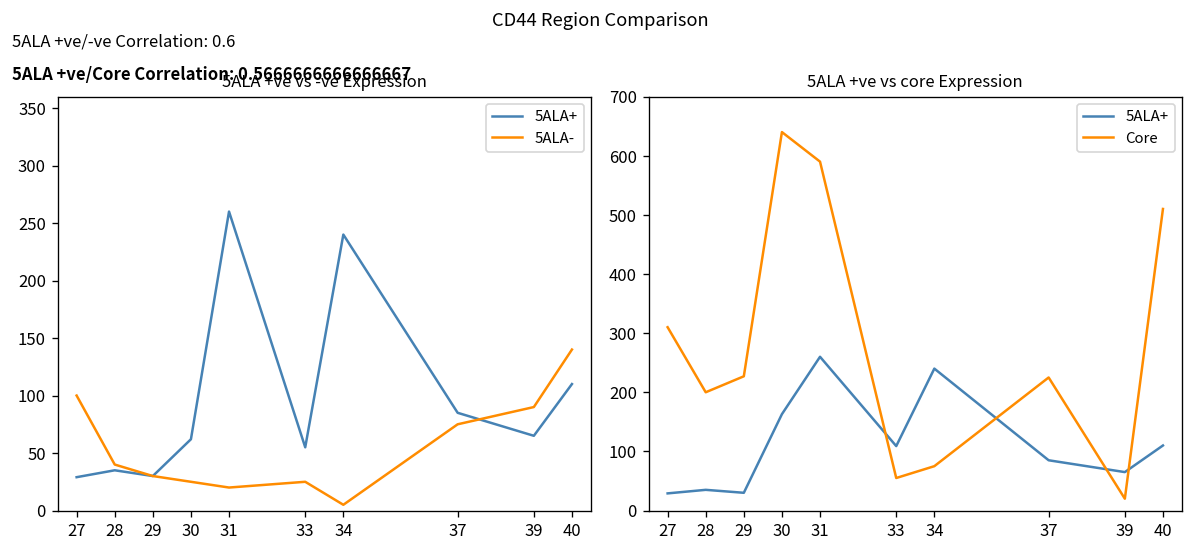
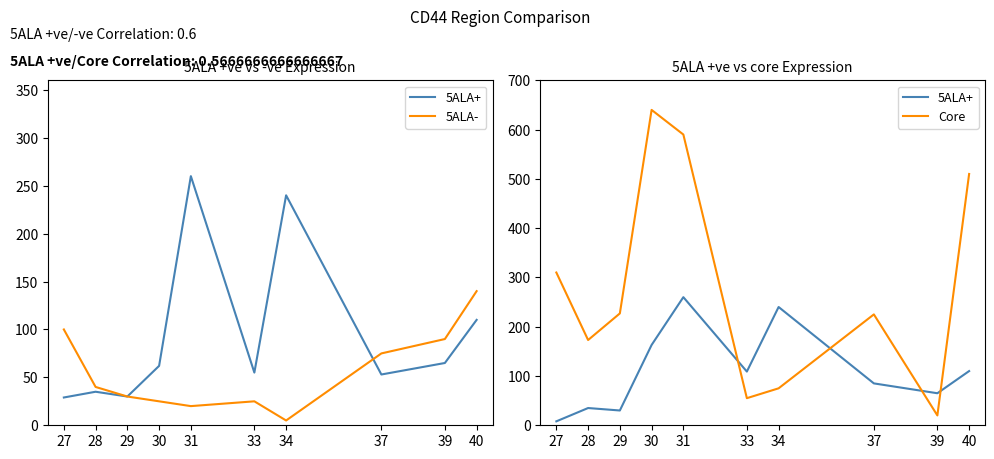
5ALA +ve vs -ve Expression, 5ALA+, 37: 90 -> 50
5ALA +ve vs core Expression, 5ALA+, 27: 30 -> 10
5ALA +ve vs core Expression, Core, 28: 200 -> 170
